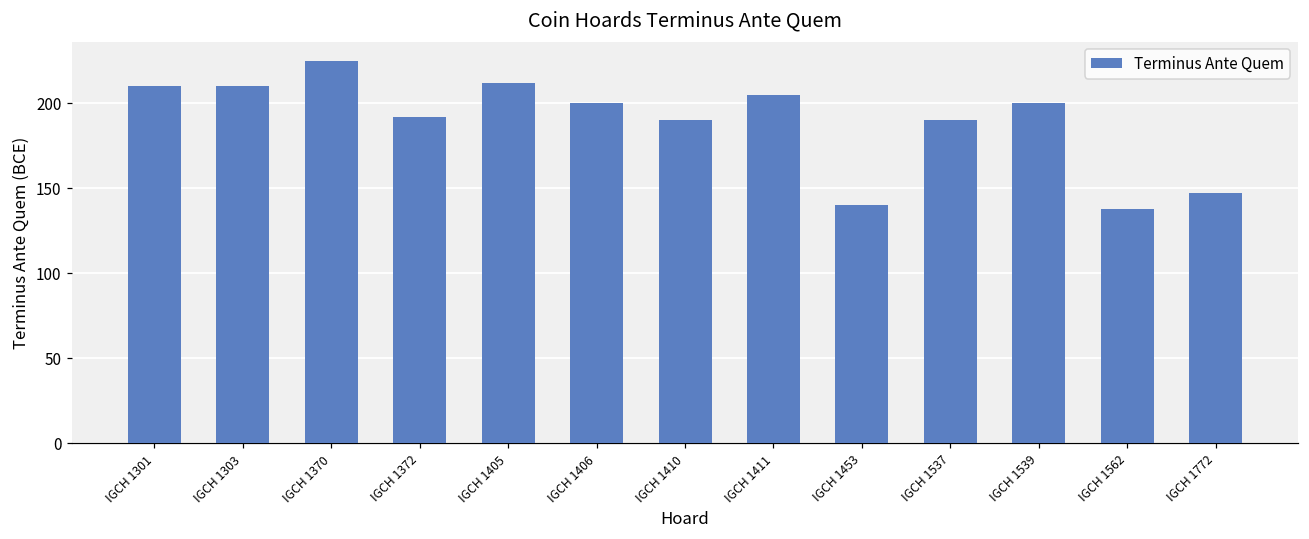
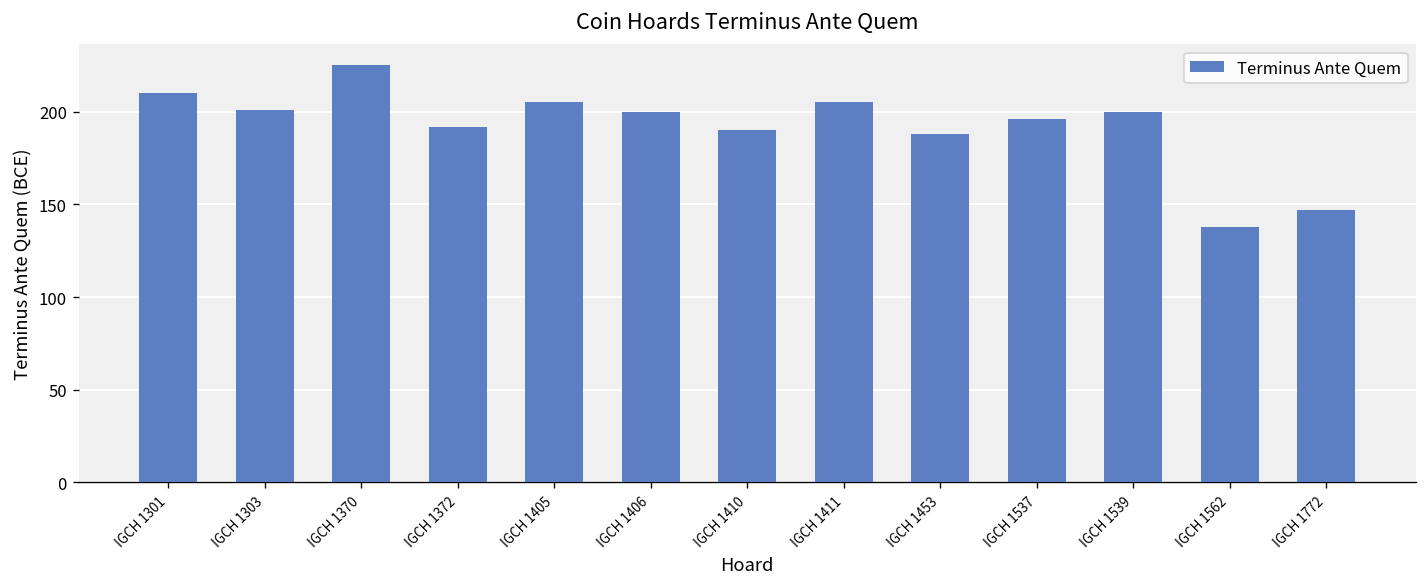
IGCH 1303: 210 -> 201
IGCH 1405: 212 -> 205
IGCH 1453: 140 -> 188
IGCH 1537: 190 -> 196
